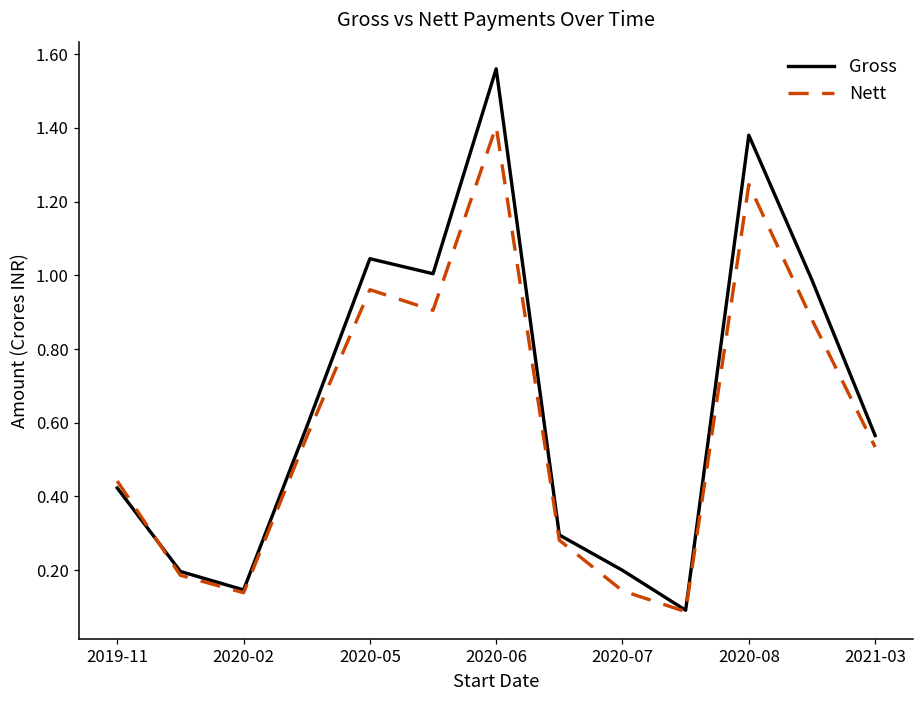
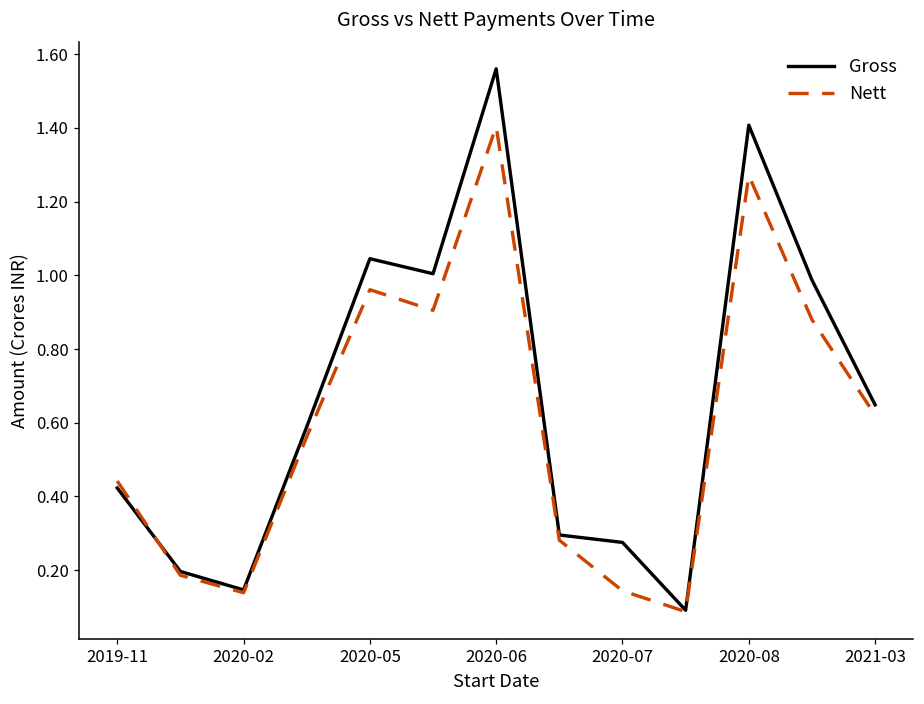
Gross, 2020-07: 0.20 -> 0.28
Gross, 2020-08: 1.38 -> 1.41
Nett, 2020-08: 1.25 -> 1.27
Gross, 2021-03: 0.57 -> 0.65
Nett, 2021-03: 0.53 -> 0.62
